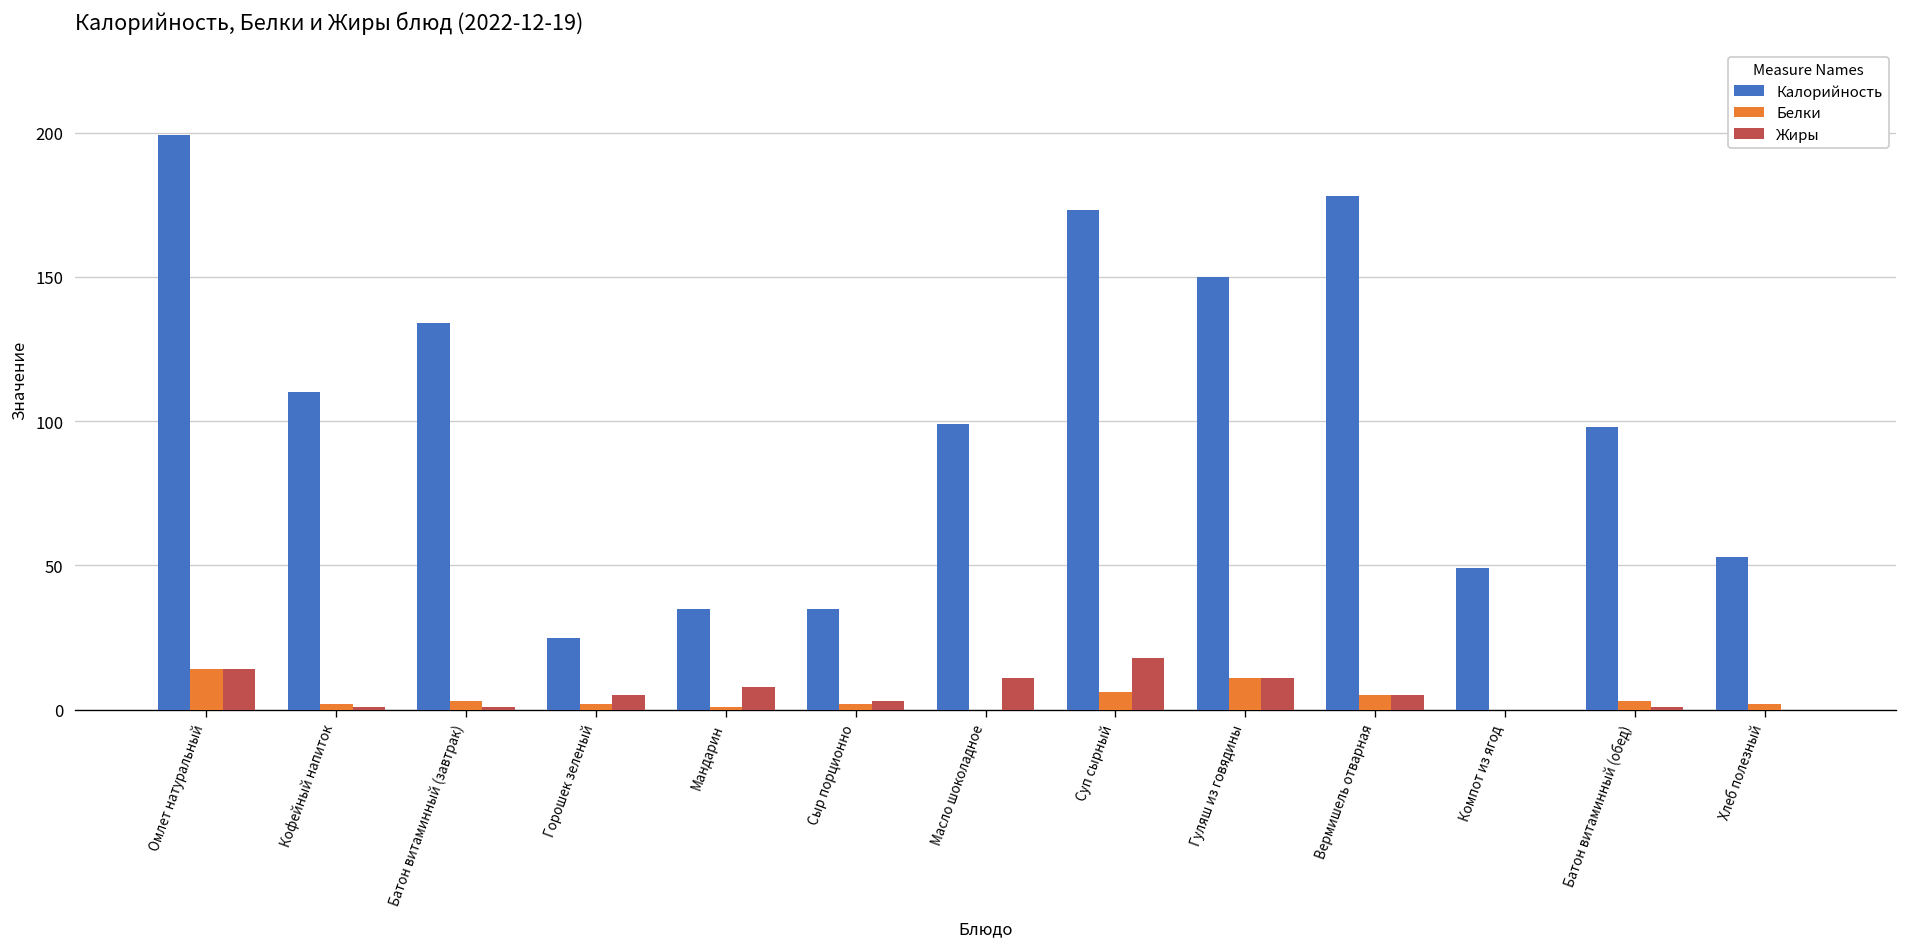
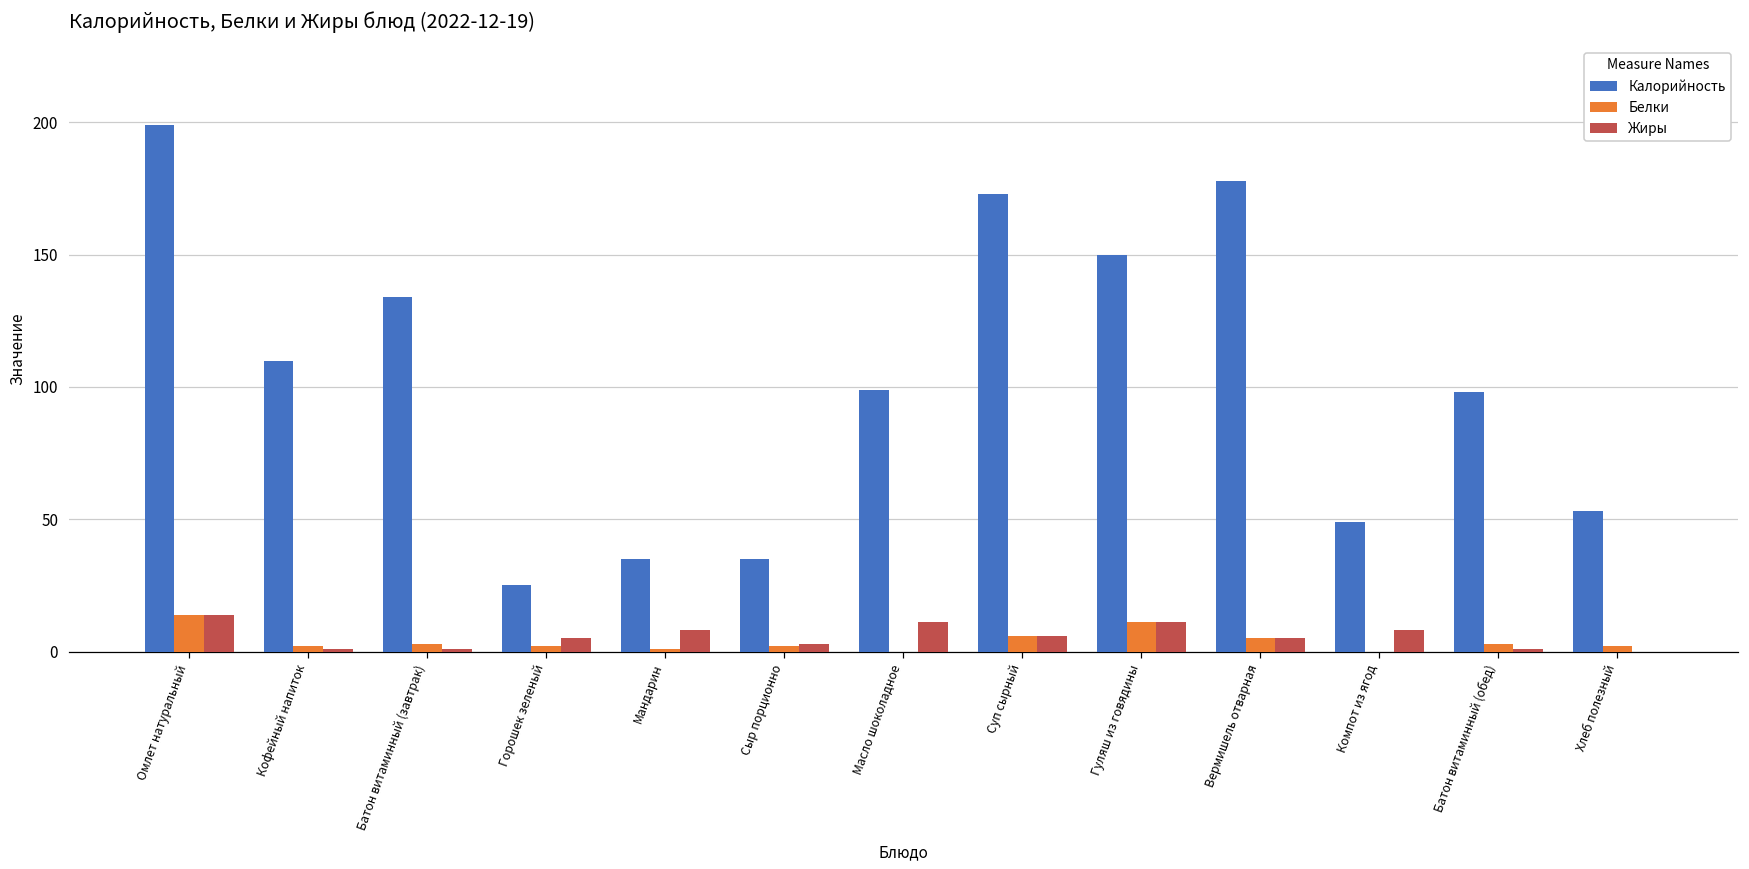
Жиры, Суп сырный: 18 -> 6
Жиры, Компот из ягод: 0 -> 8
